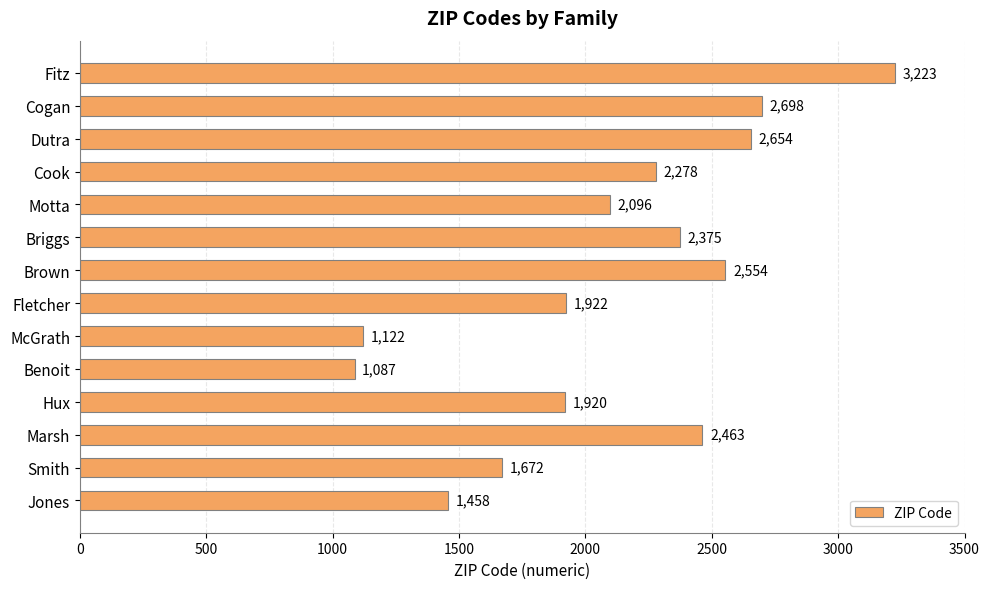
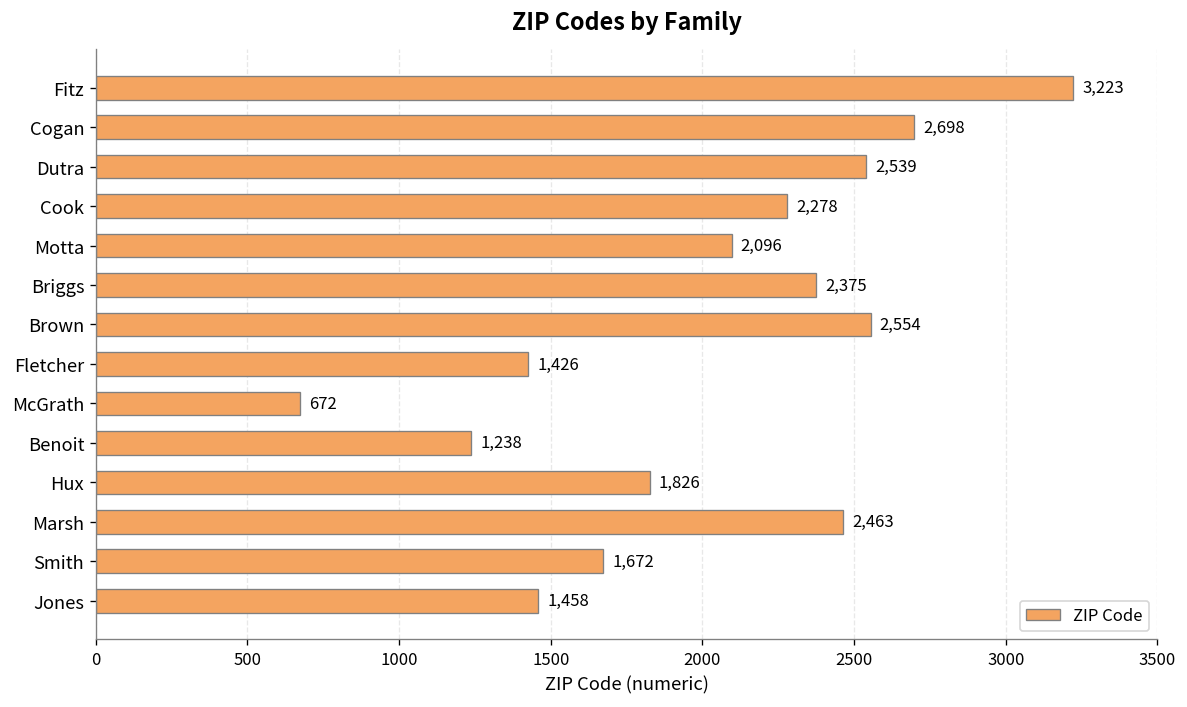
Dutra: 2,654 -> 2,539
Fletcher: 1,922 -> 1,426
McGrath: 1,122 -> 672
Benoit: 1,087 -> 1,238
Hux: 1,920 -> 1,826
